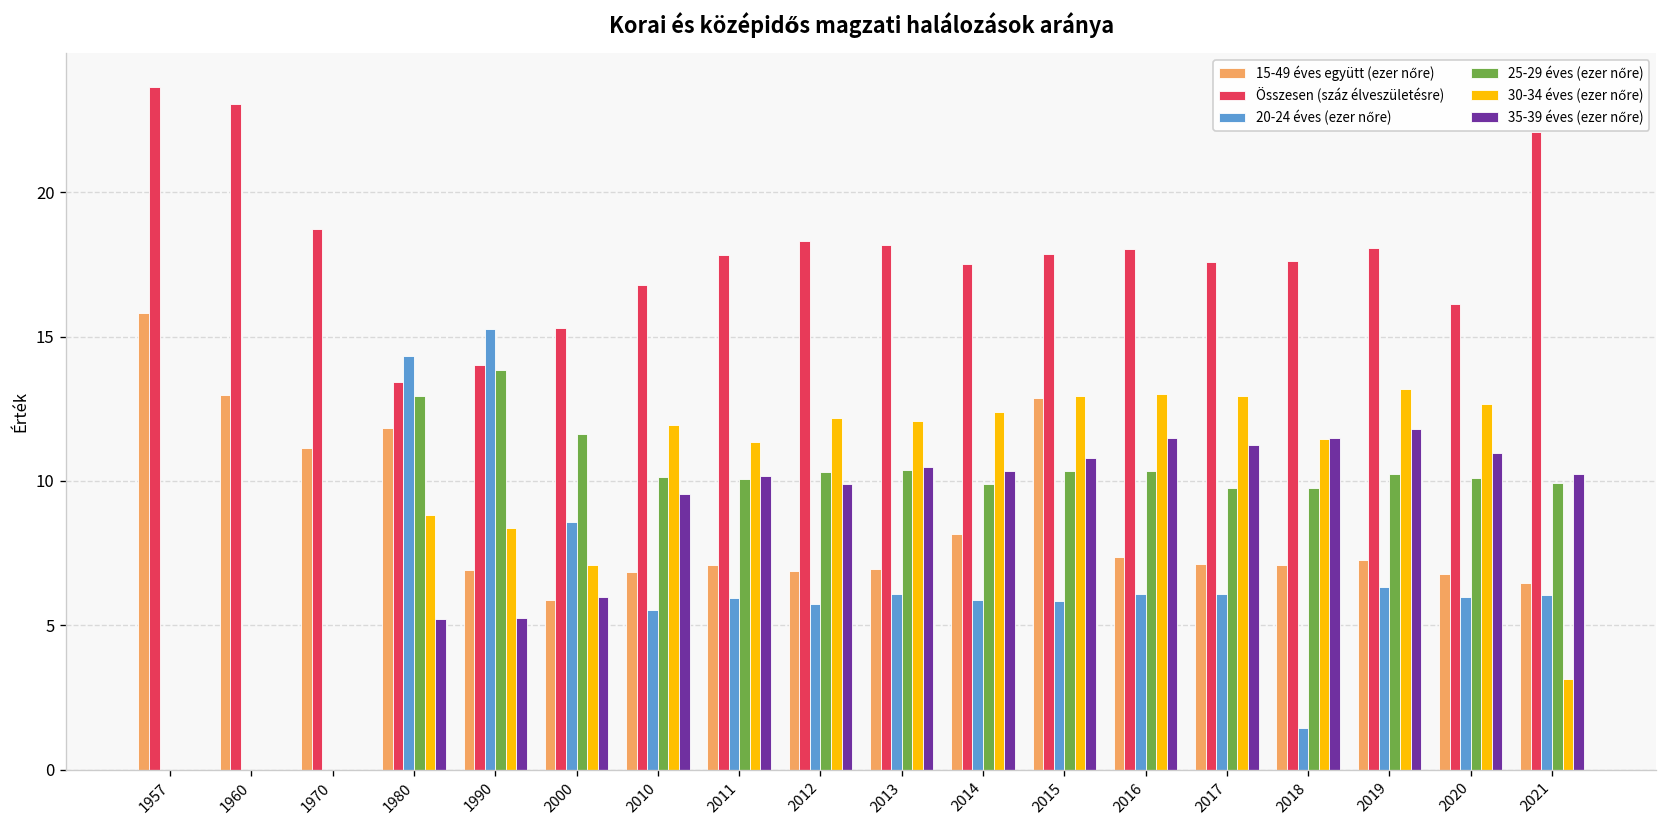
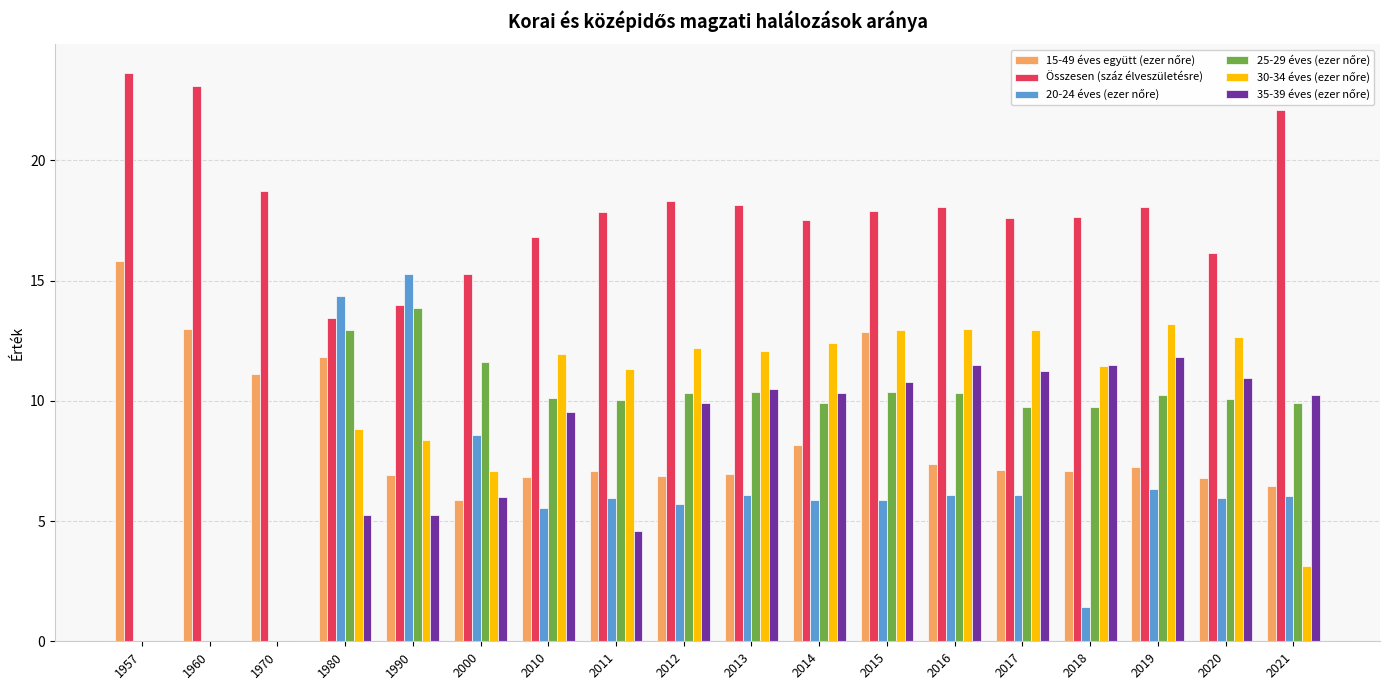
35-39 éves (ezer nőre), 2011: 10.2 -> 4.6
